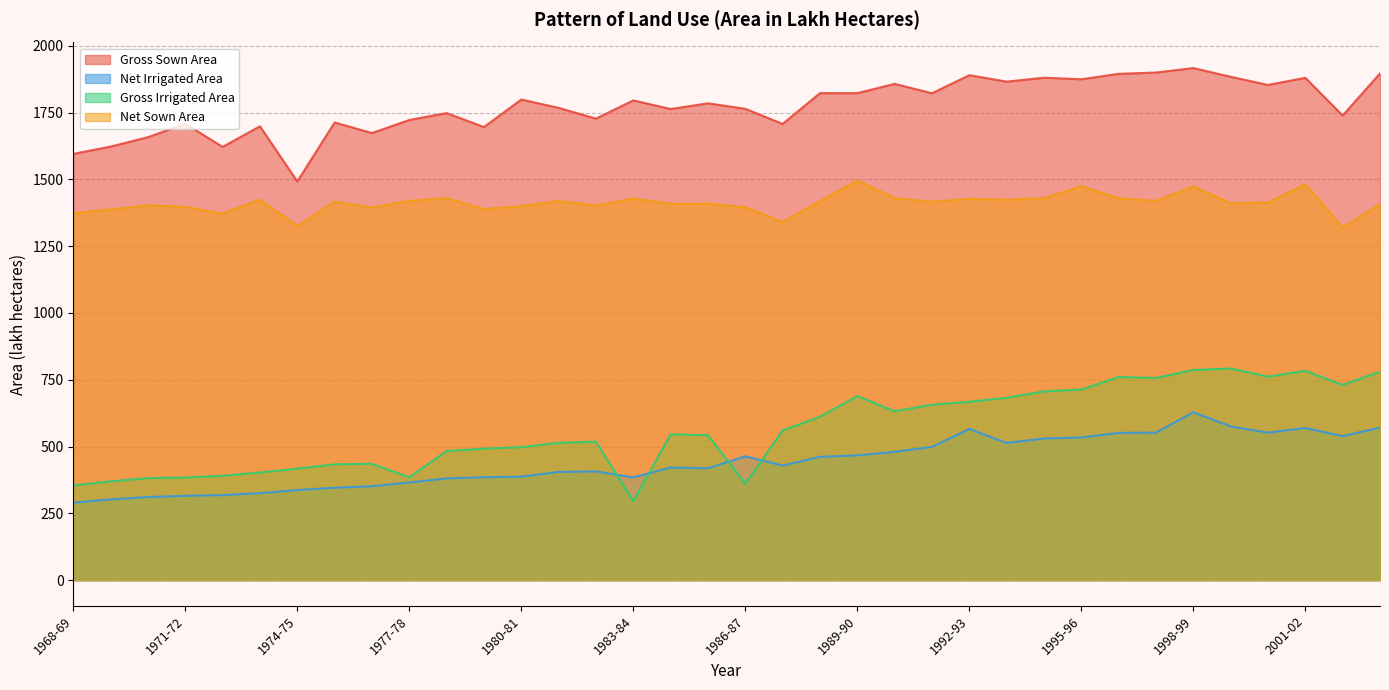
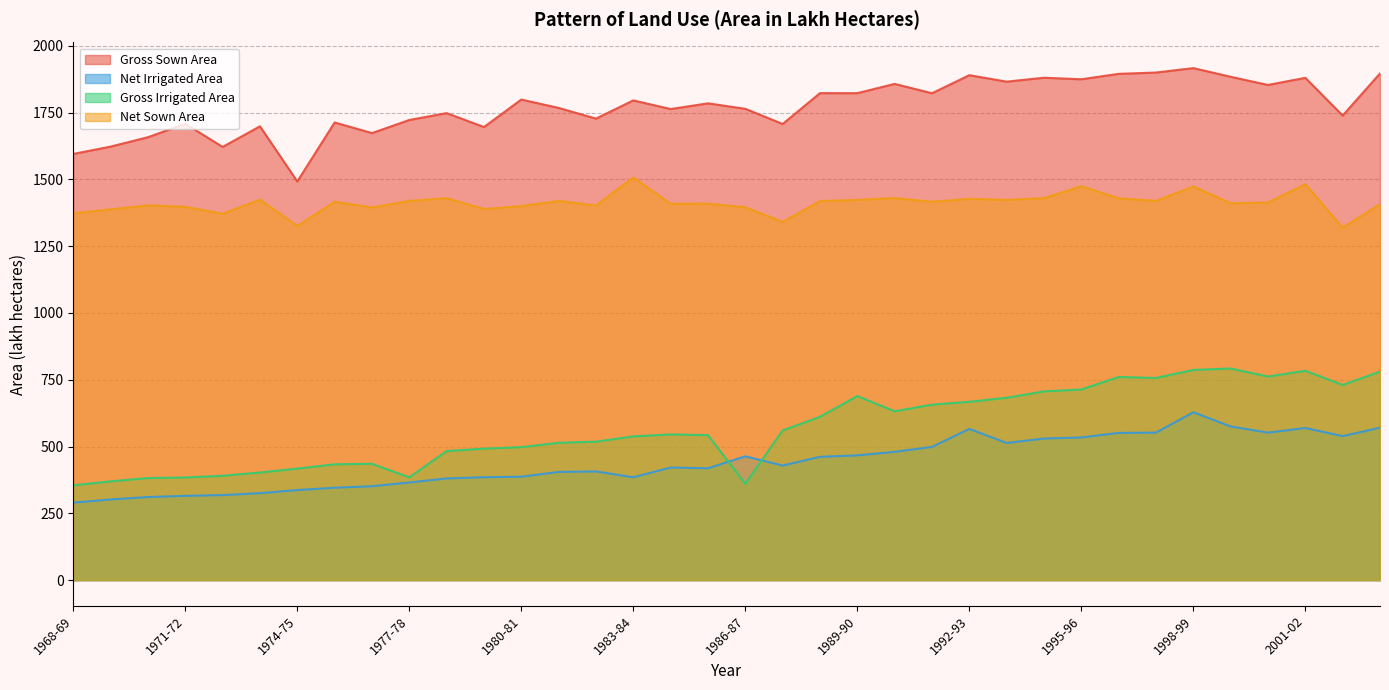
Gross Irrigated Area, 1983-84: 300 -> 540
Net Sown Area, 1983-84: 1430 -> 1510
Net Sown Area, 1989-90: 1500 -> 1420
